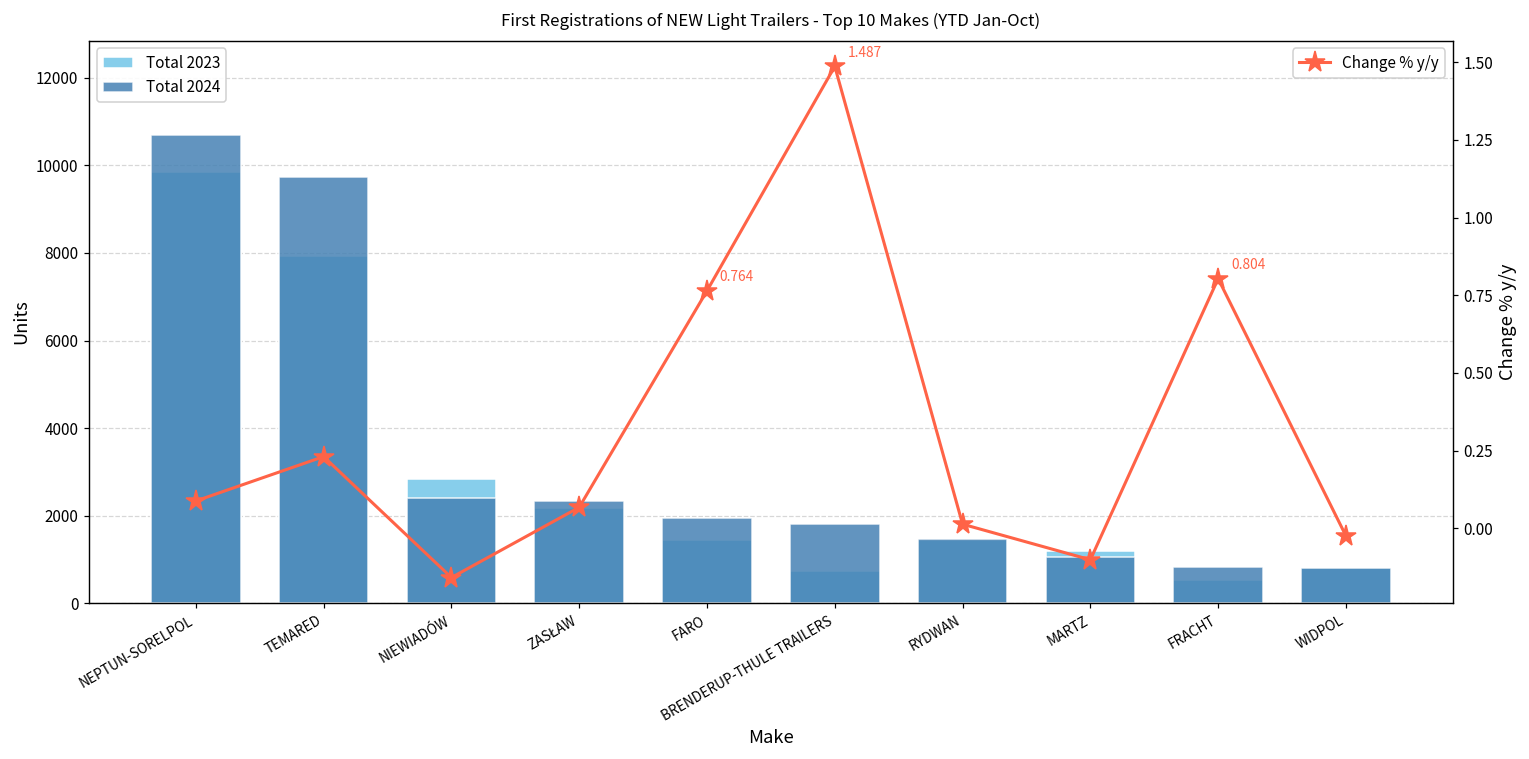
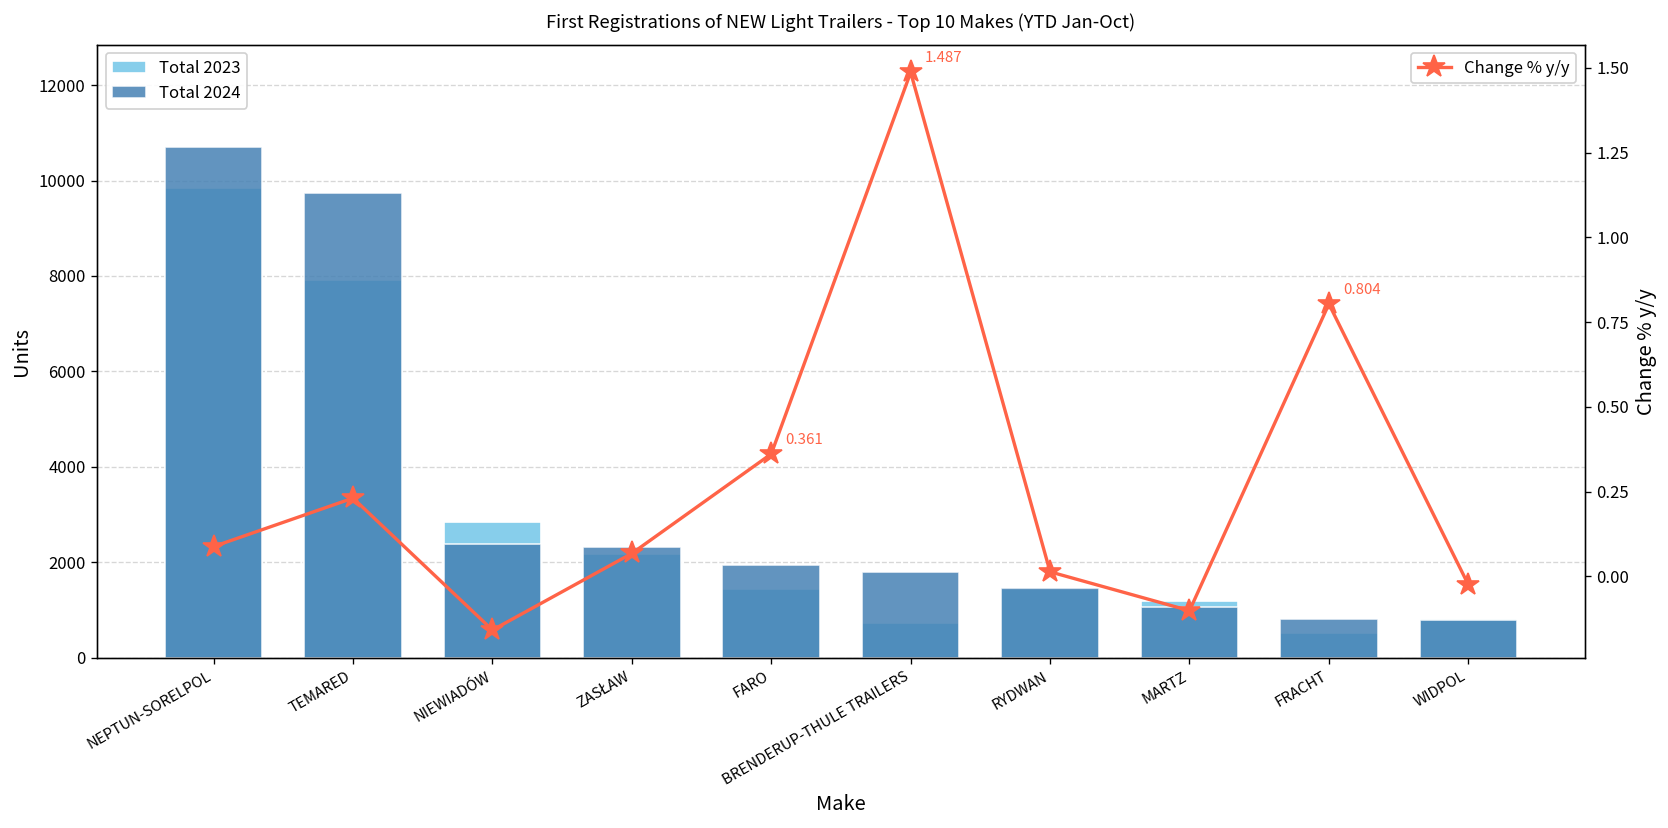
Change % y/y, FARO: 0.764 -> 0.361
